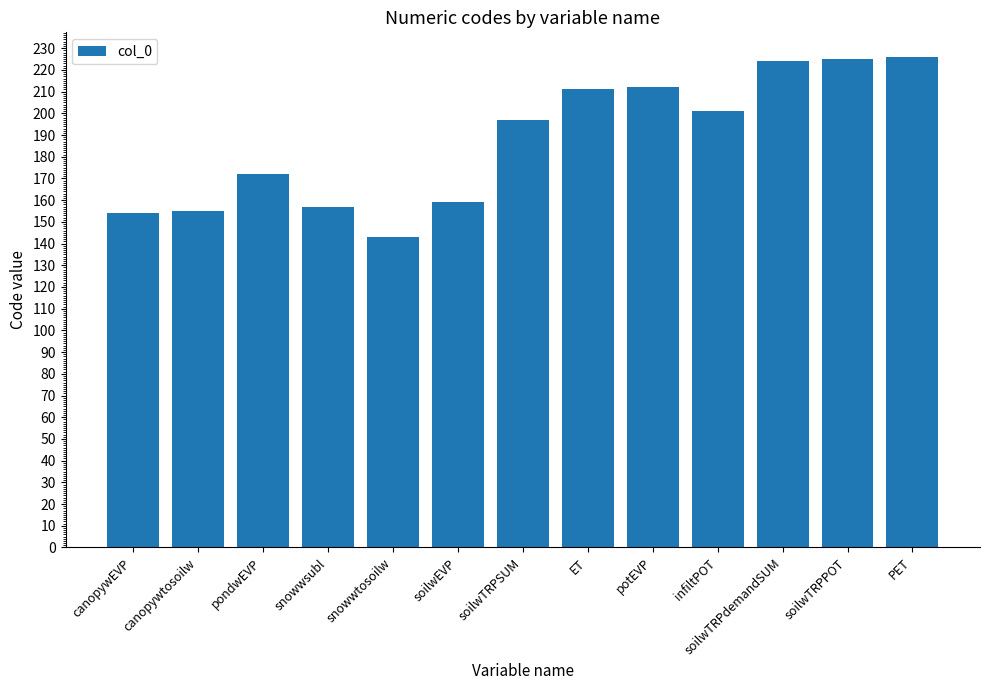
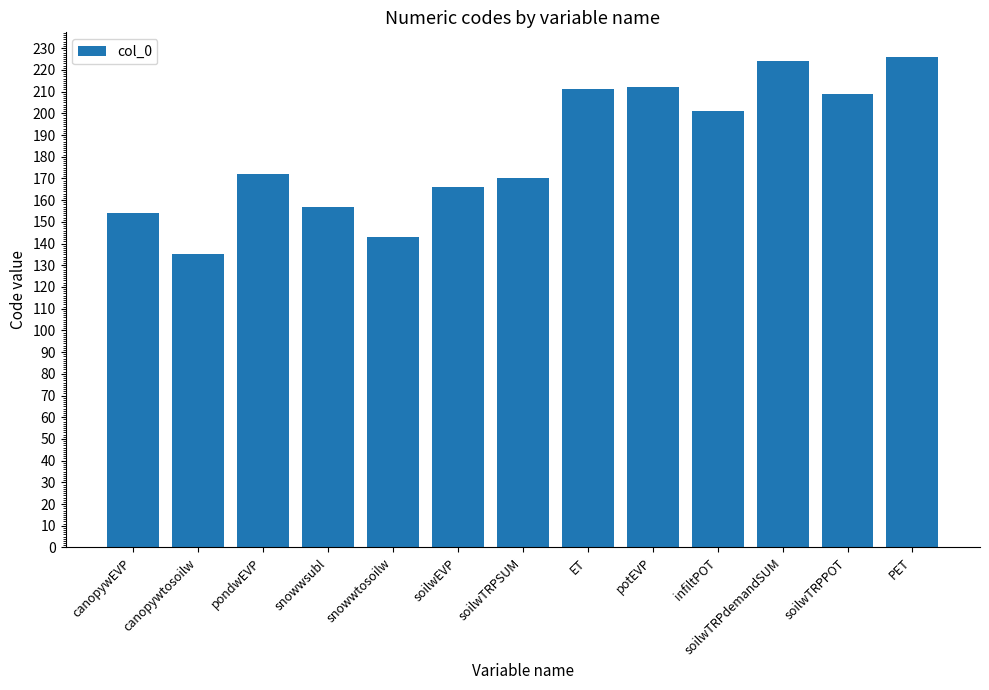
canopywtosoilw: 155 -> 135
soilwEVP: 159 -> 166
soilwTRPSUM: 197 -> 170
soilwTRPPOT: 225 -> 209
